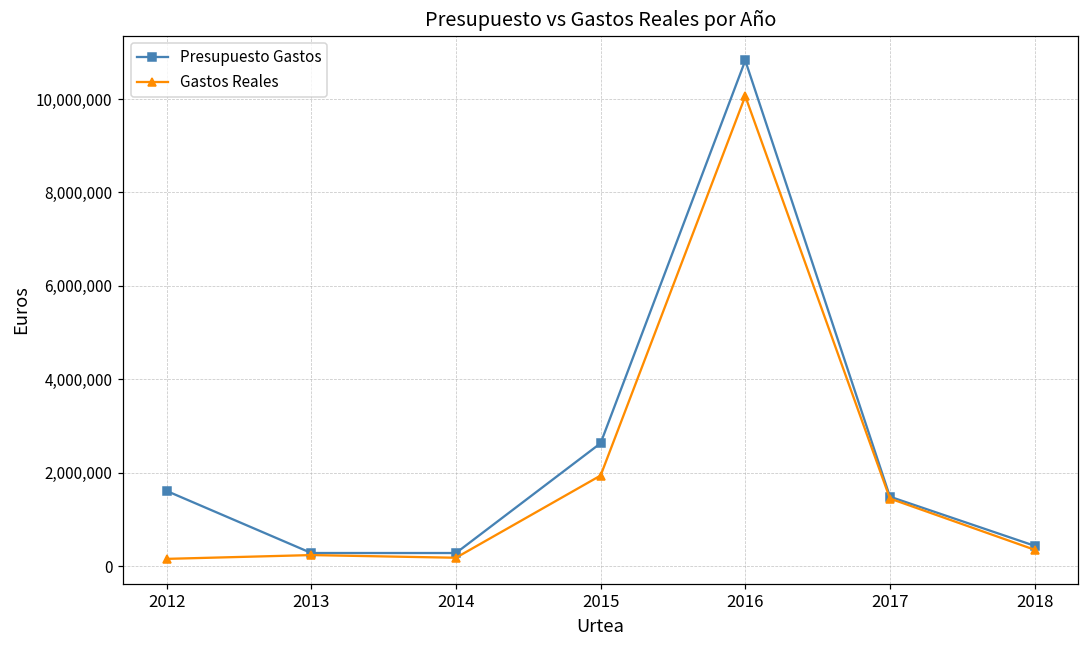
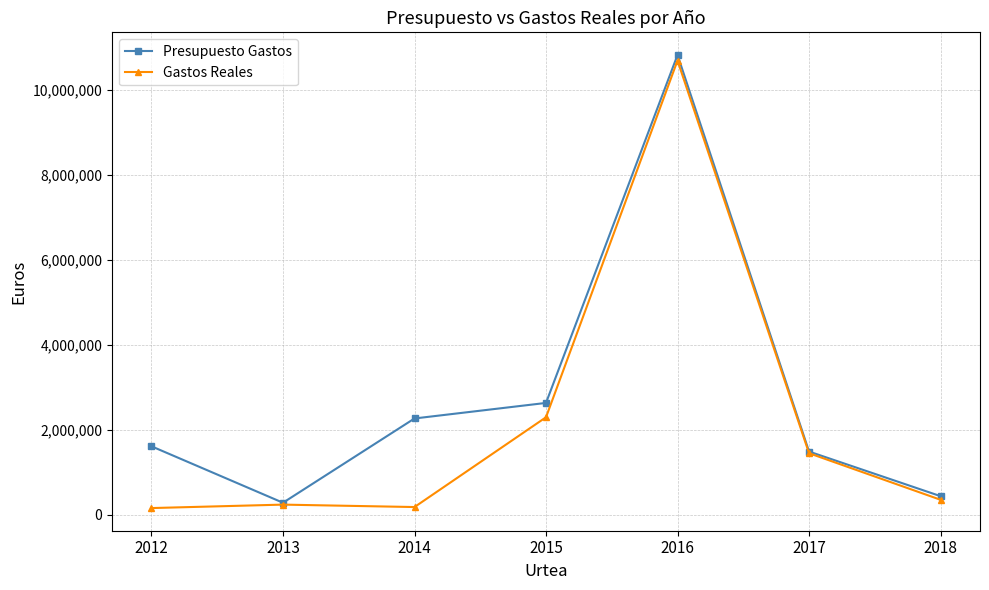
Presupuesto Gastos, 2014: 300,000 -> 2,300,000
Gastos Reales, 2015: 1,900,000 -> 2,300,000
Gastos Reales, 2016: 10,100,000 -> 10,700,000
